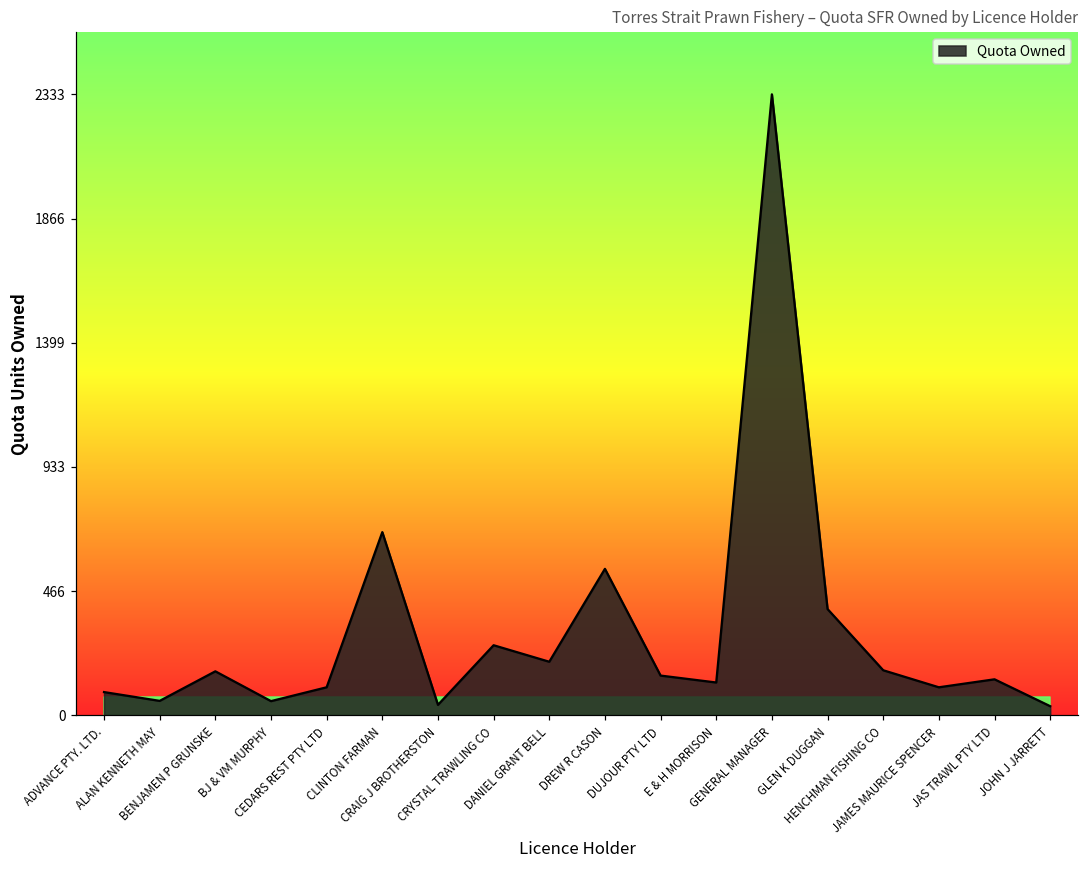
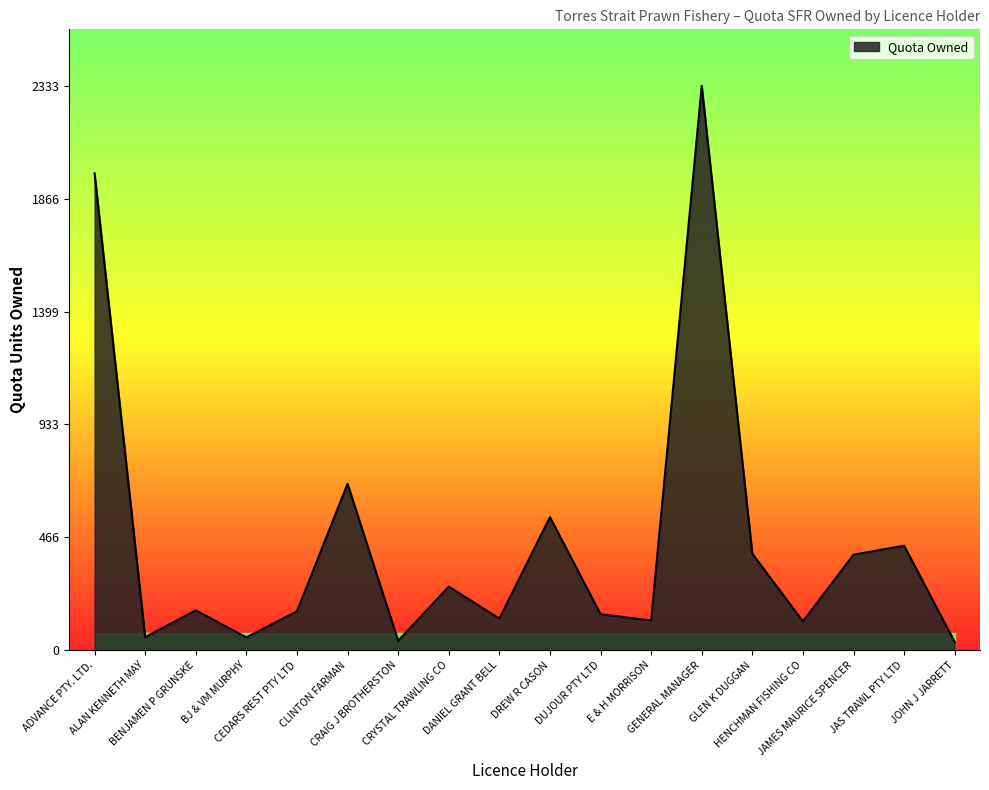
Quota Owned, ADVANCE PTY. LTD.: 90 -> 1970
Quota Owned, CEDARS REST PTY LTD: 110 -> 160
Quota Owned, DANIEL GRANT BELL: 200 -> 130
Quota Owned, HENCHMAN FISHING CO: 170 -> 120
Quota Owned, JAMES MAURICE SPENCER: 110 -> 400
Quota Owned, JAS TRAWL PTY LTD: 140 -> 430
